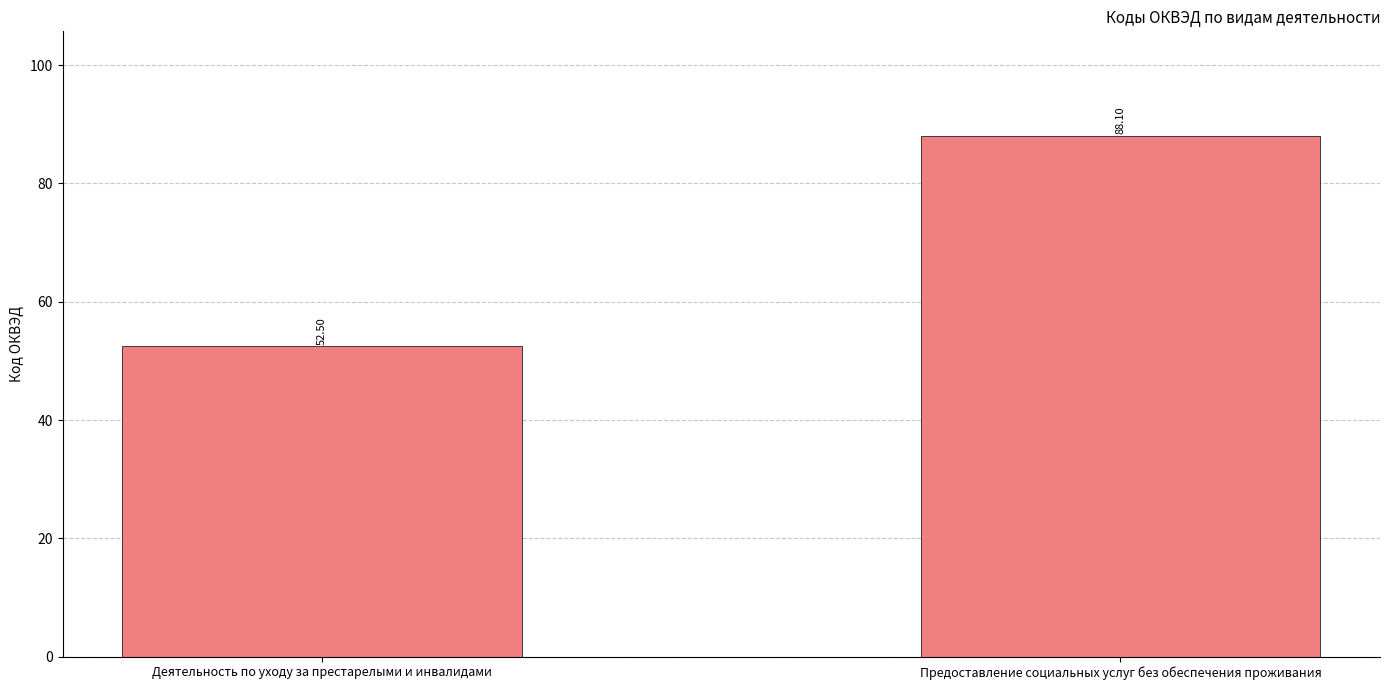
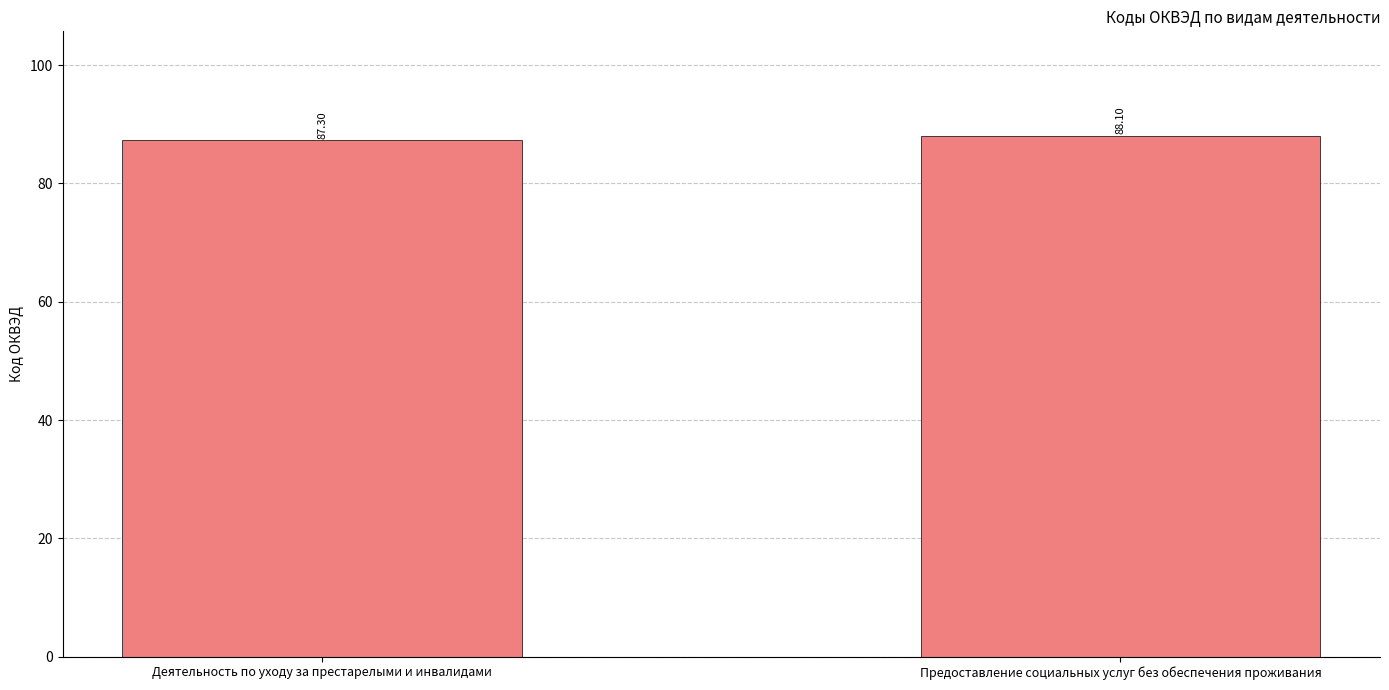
Деятельность по уходу за престарелыми и инвалидами: 52.50 -> 87.30
